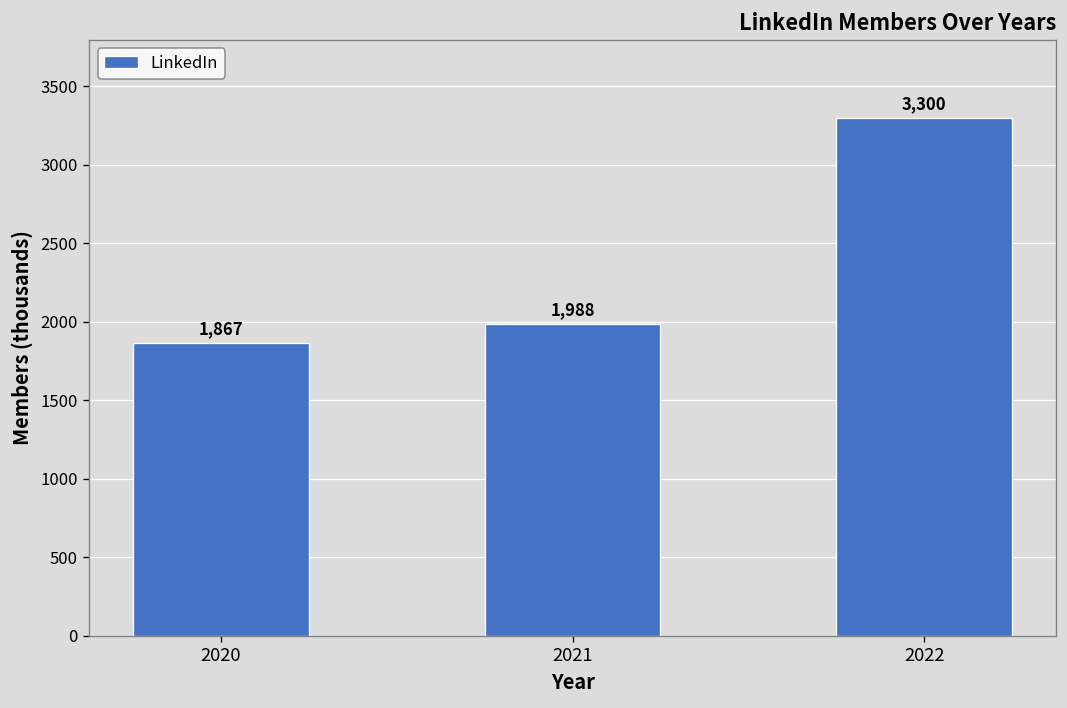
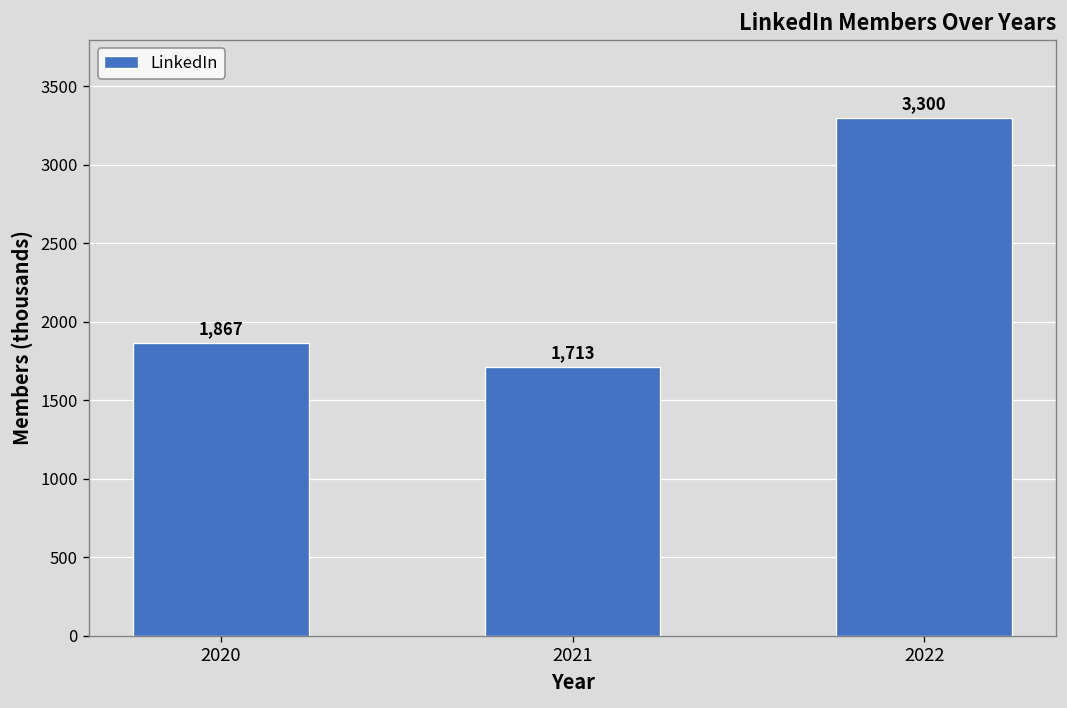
2021: 1,988 -> 1,713
